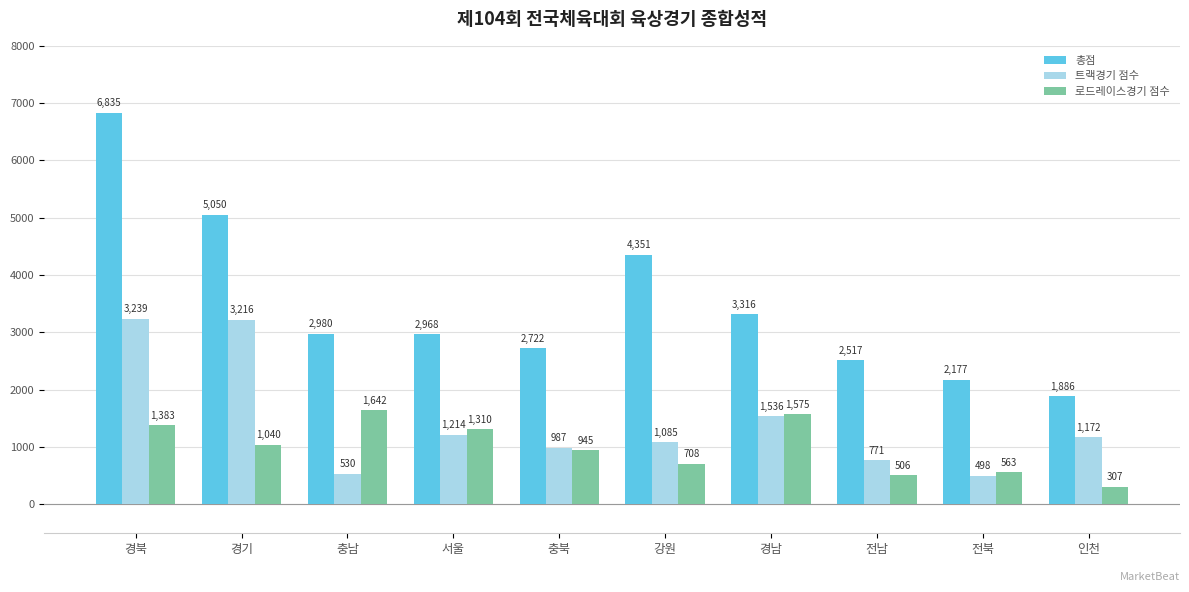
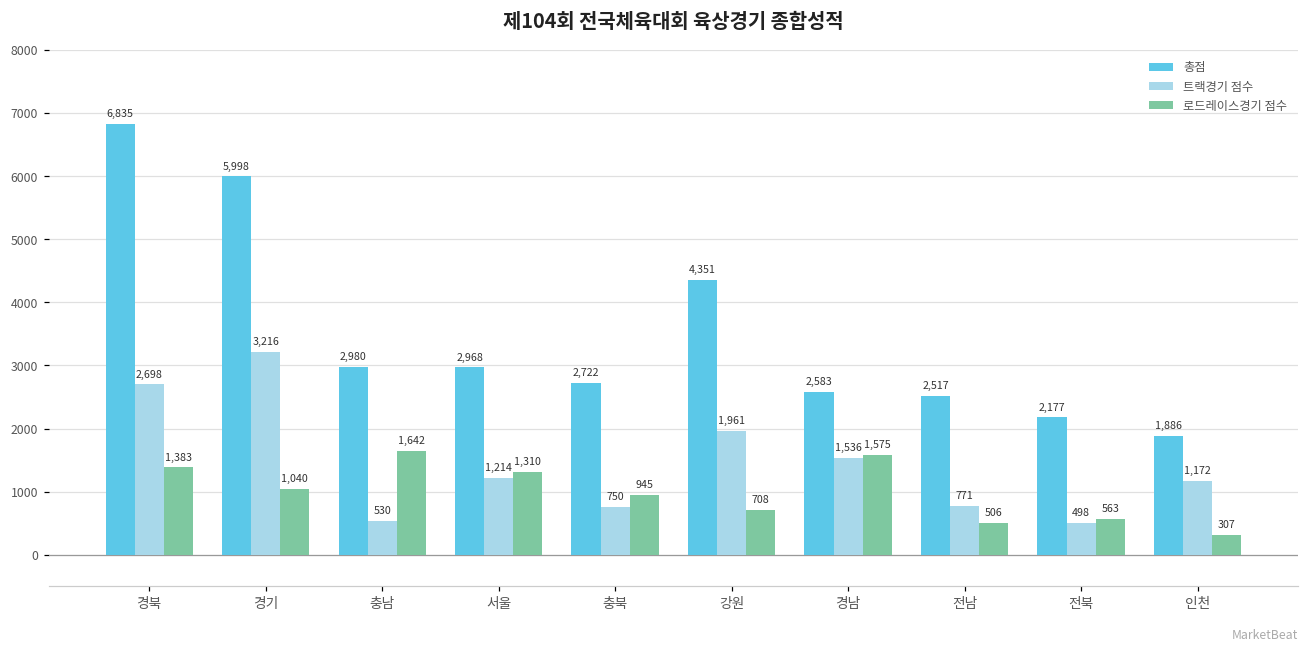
트랙경기 점수, 경북: 3,239 -> 2,698
총점, 경기: 5,050 -> 5,998
트랙경기 점수, 충북: 987 -> 750
트랙경기 점수, 강원: 1,085 -> 1,961
총점, 경남: 3,316 -> 2,583
